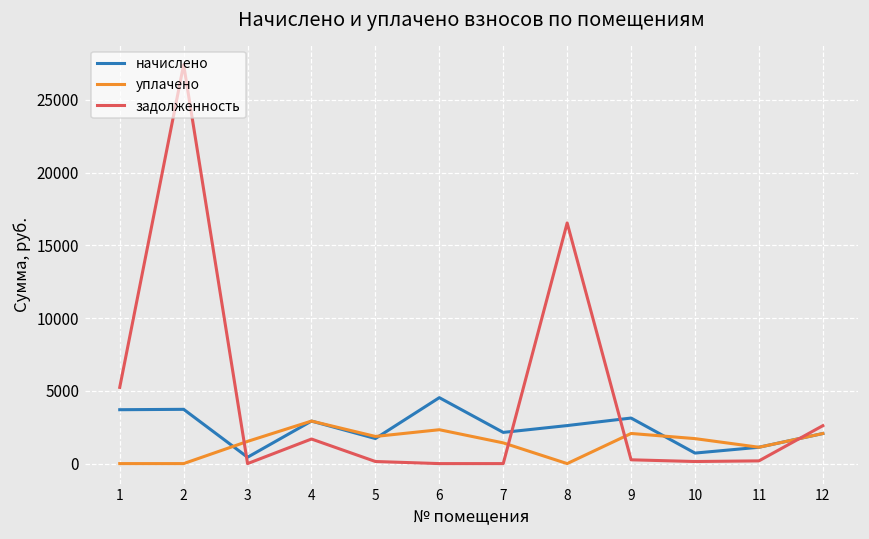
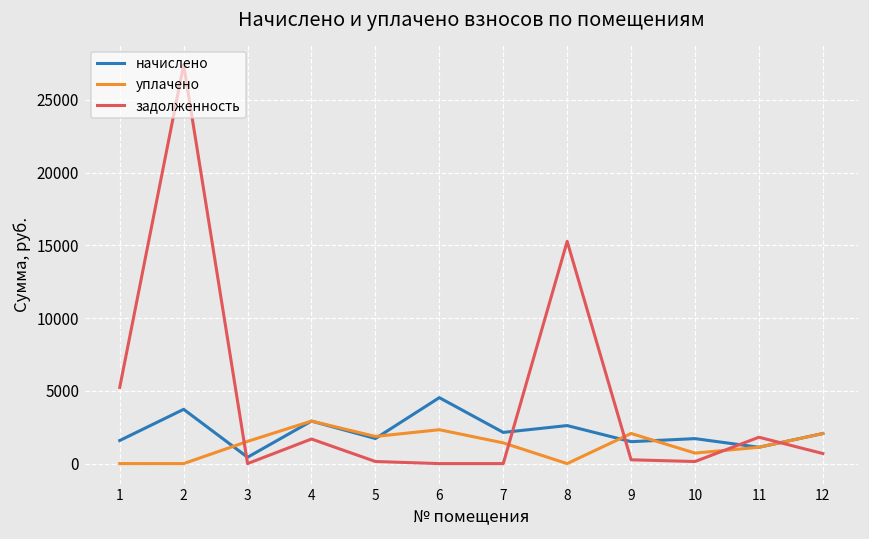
начислено, 1: 3700 -> 1600
задолженность, 8: 16500 -> 15300
начислено, 9: 3100 -> 1500
начислено, 10: 700 -> 1700
уплачено, 10: 1700 -> 700
задолженность, 11: 200 -> 1800
задолженность, 12: 2600 -> 700
